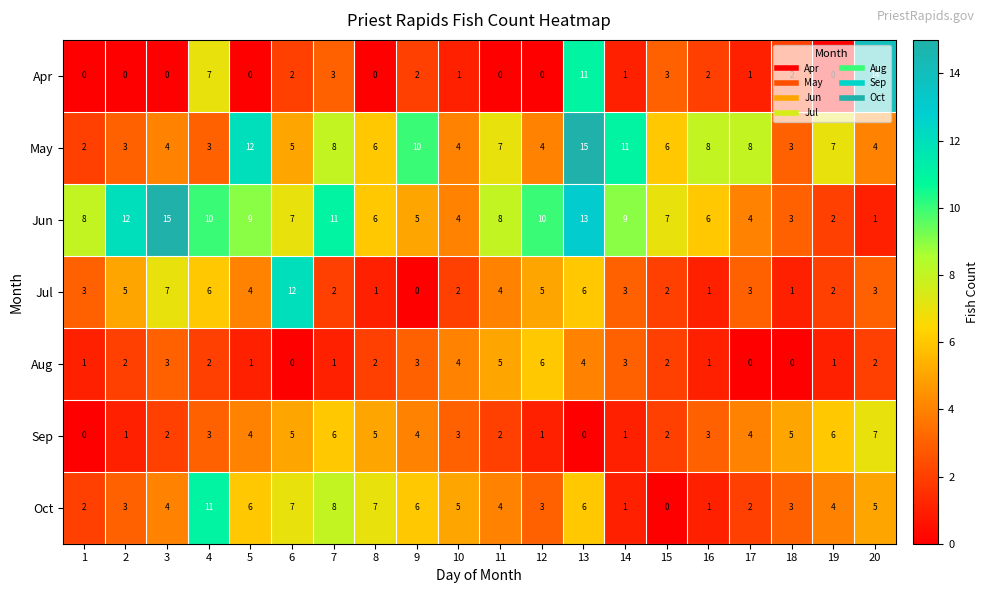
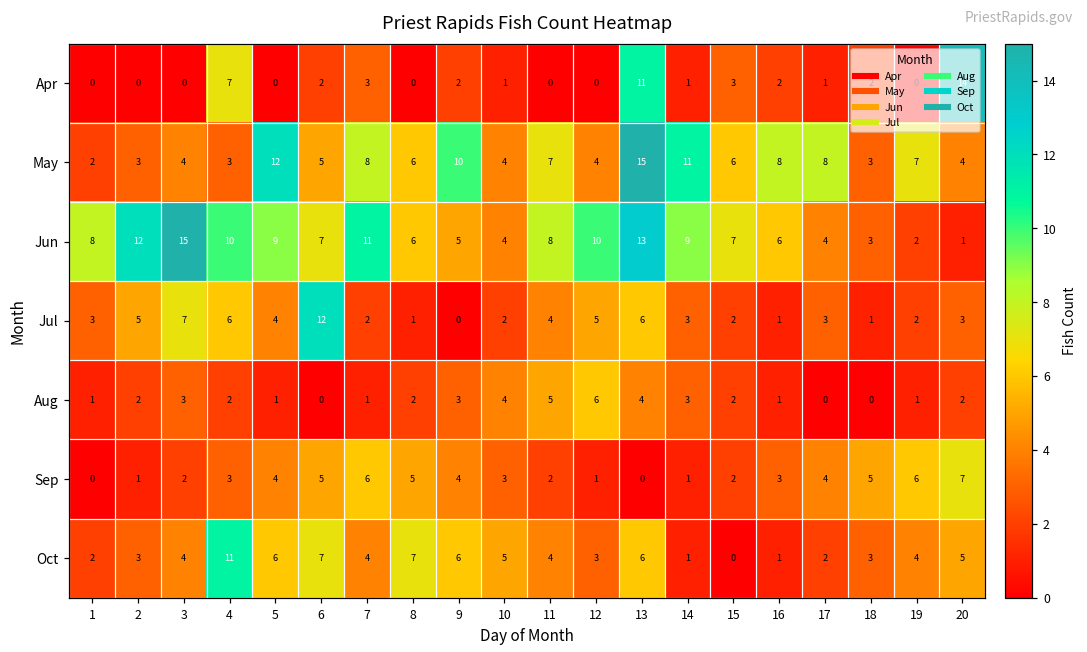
Oct, 7: 8 -> 4
